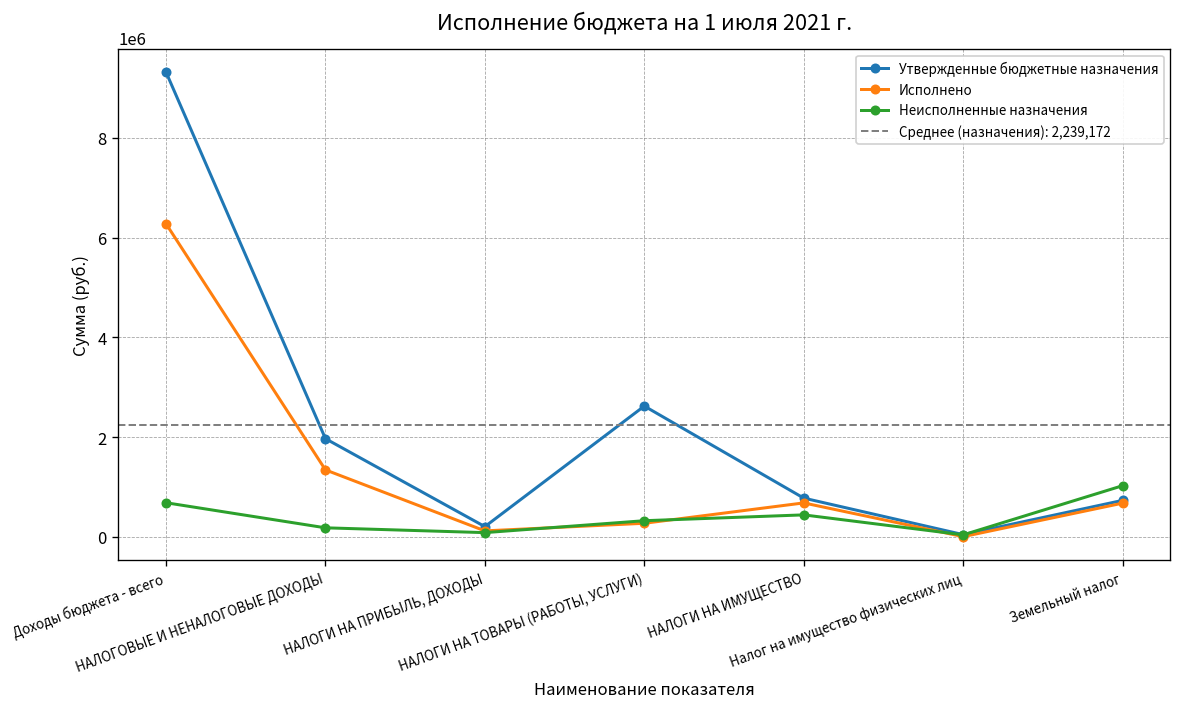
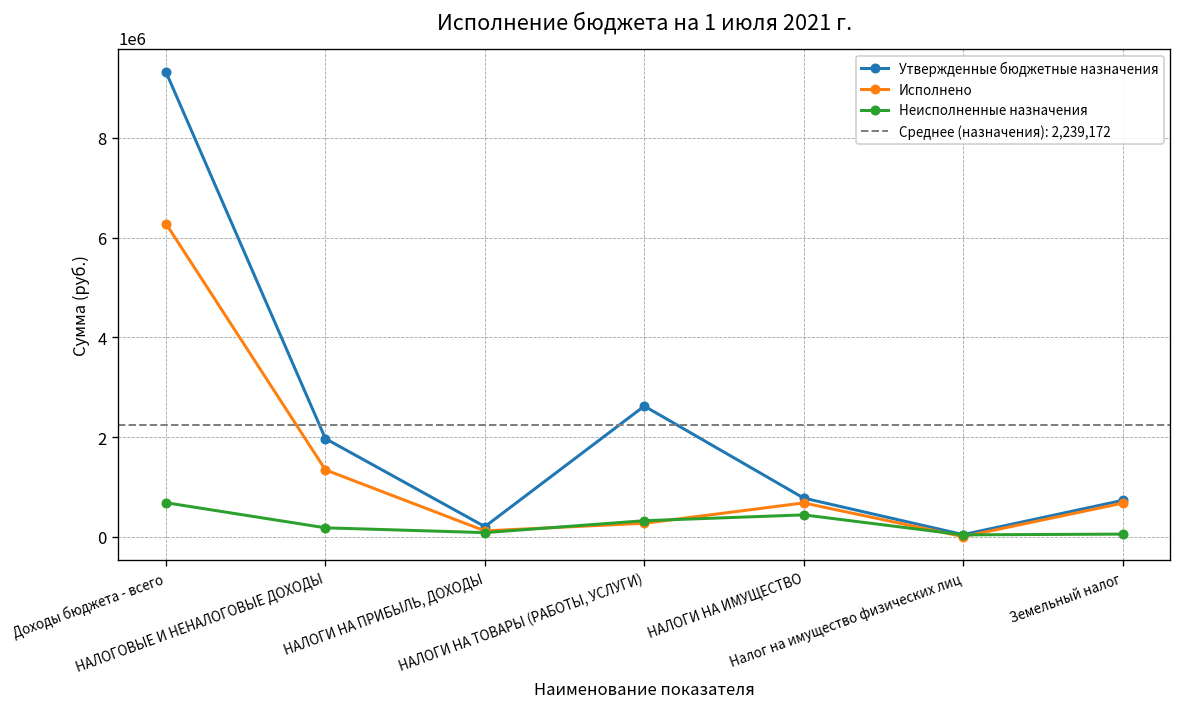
Неисполненные назначения, Земельный налог: 1000000 -> 100000
